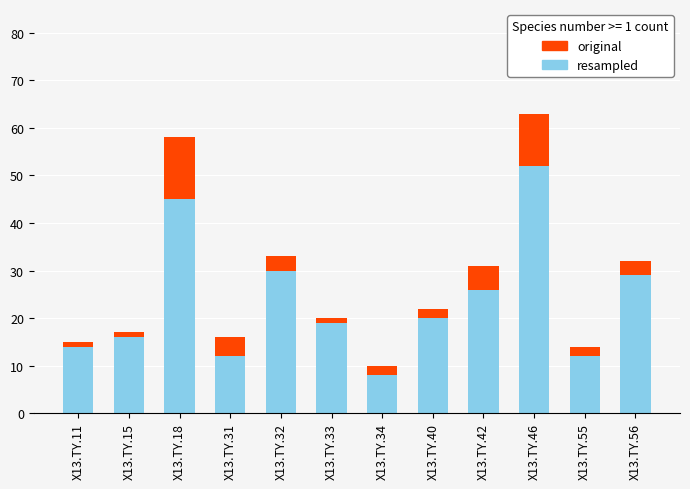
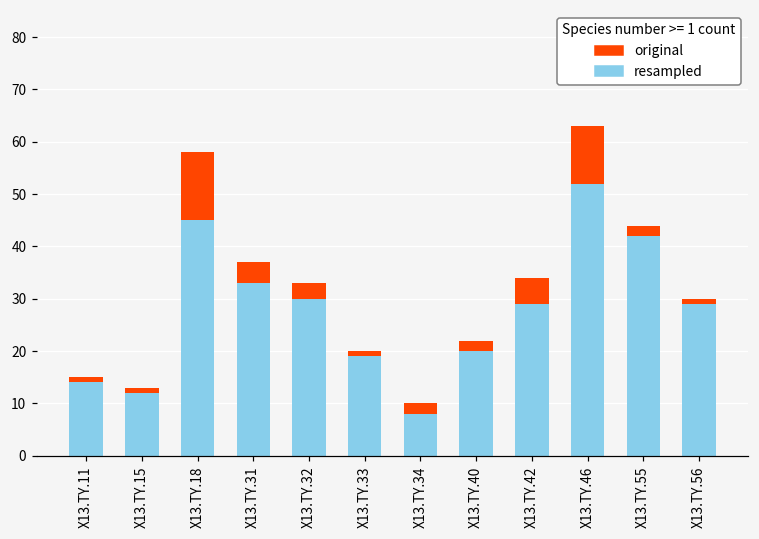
resampled, X13.TY.15: 16 -> 12
resampled, X13.TY.31: 12 -> 33
resampled, X13.TY.42: 26 -> 29
resampled, X13.TY.55: 12 -> 42
original, X13.TY.56: 3 -> 1
